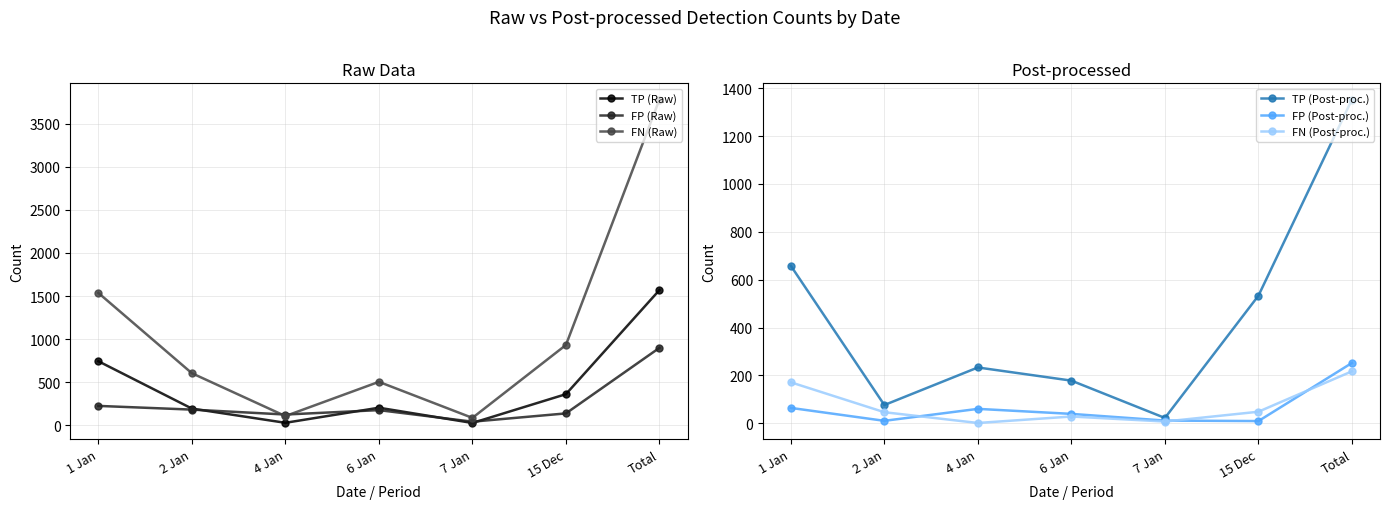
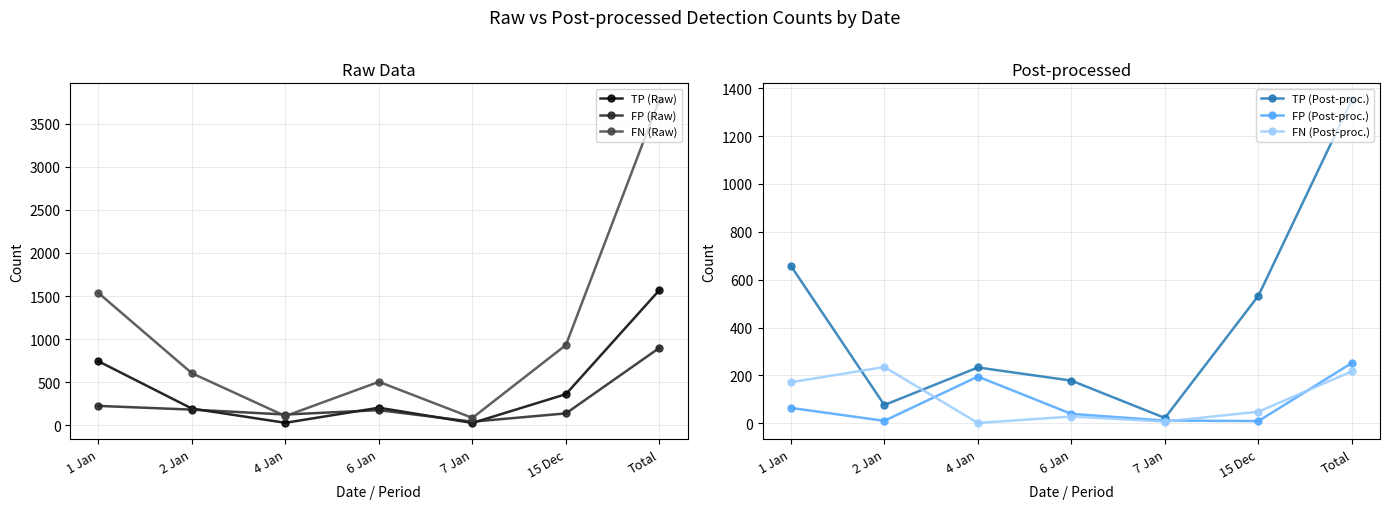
Post-processed, FN (Post-proc.), 2 Jan: 50 -> 240
Post-processed, FP (Post-proc.), 4 Jan: 60 -> 200
